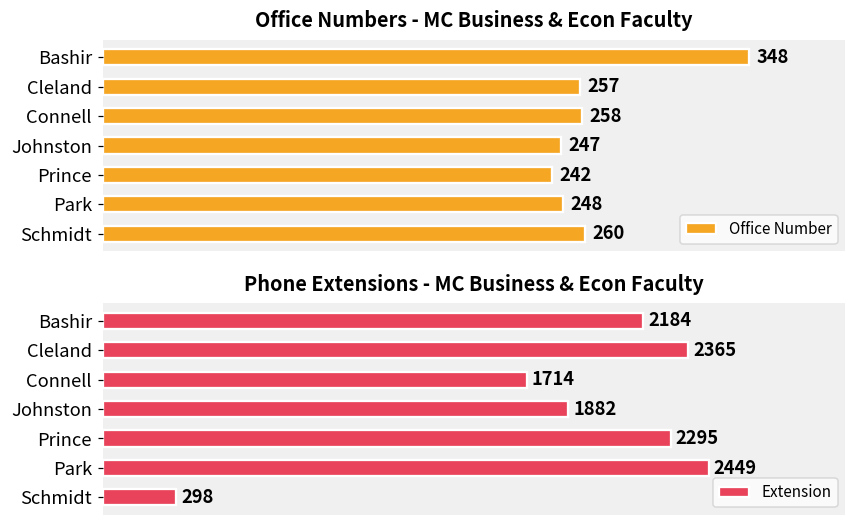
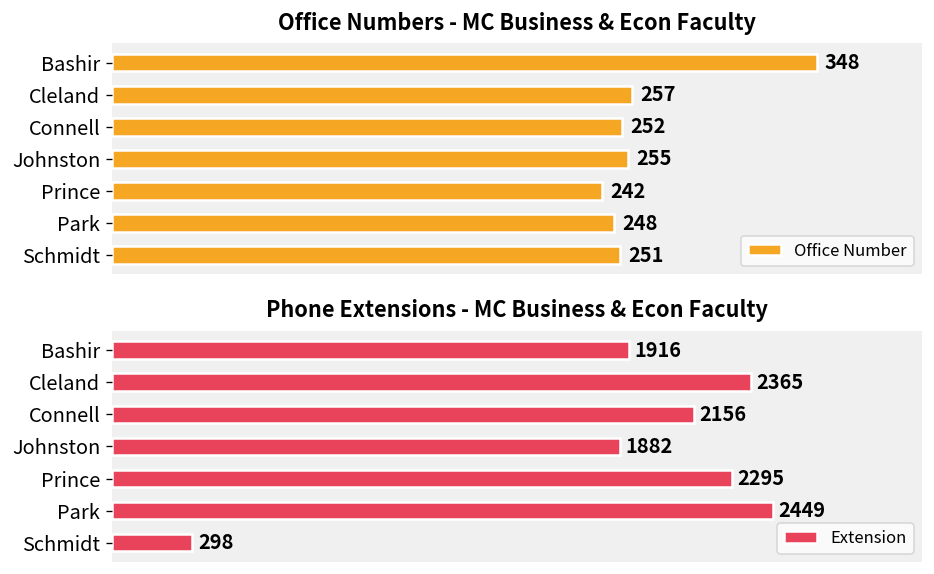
Office Numbers - MC Business & Econ Faculty, Connell: 258 -> 252
Office Numbers - MC Business & Econ Faculty, Johnston: 247 -> 255
Office Numbers - MC Business & Econ Faculty, Schmidt: 260 -> 251
Phone Extensions - MC Business & Econ Faculty, Bashir: 2184 -> 1916
Phone Extensions - MC Business & Econ Faculty, Connell: 1714 -> 2156
